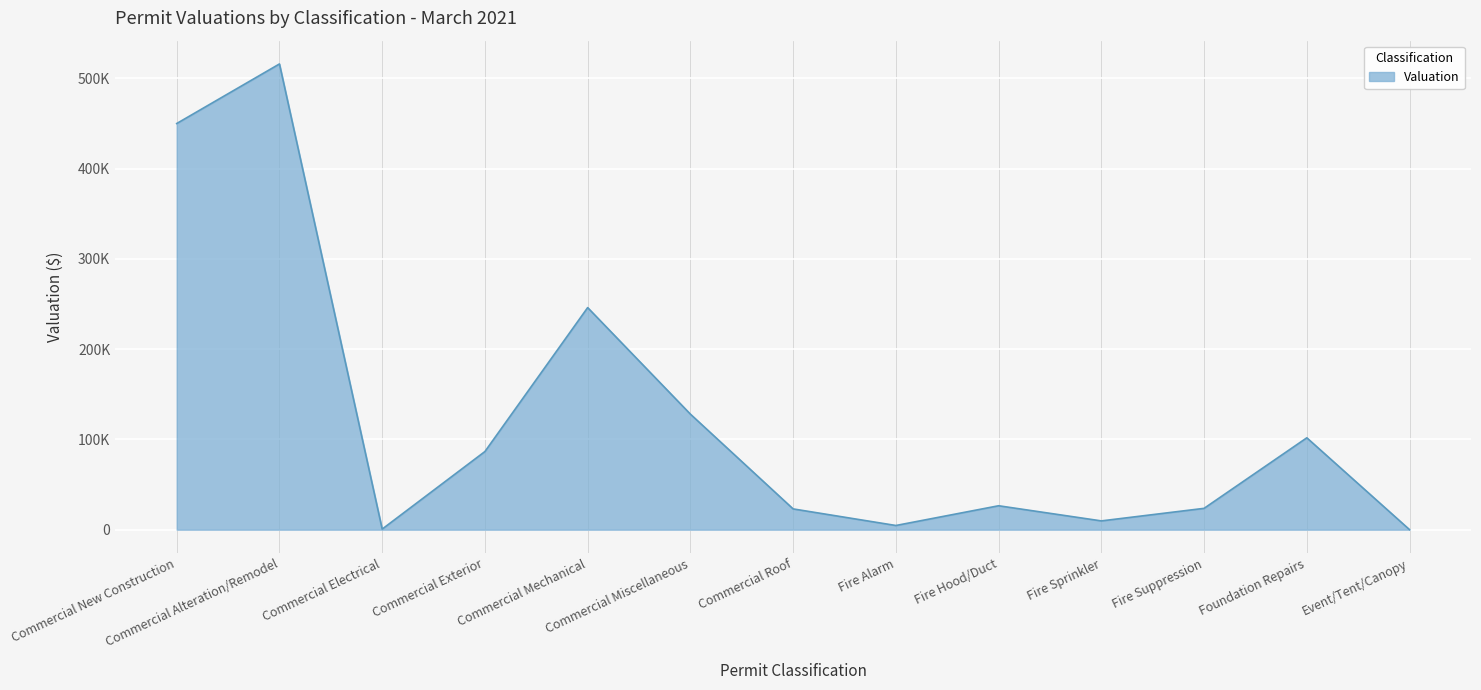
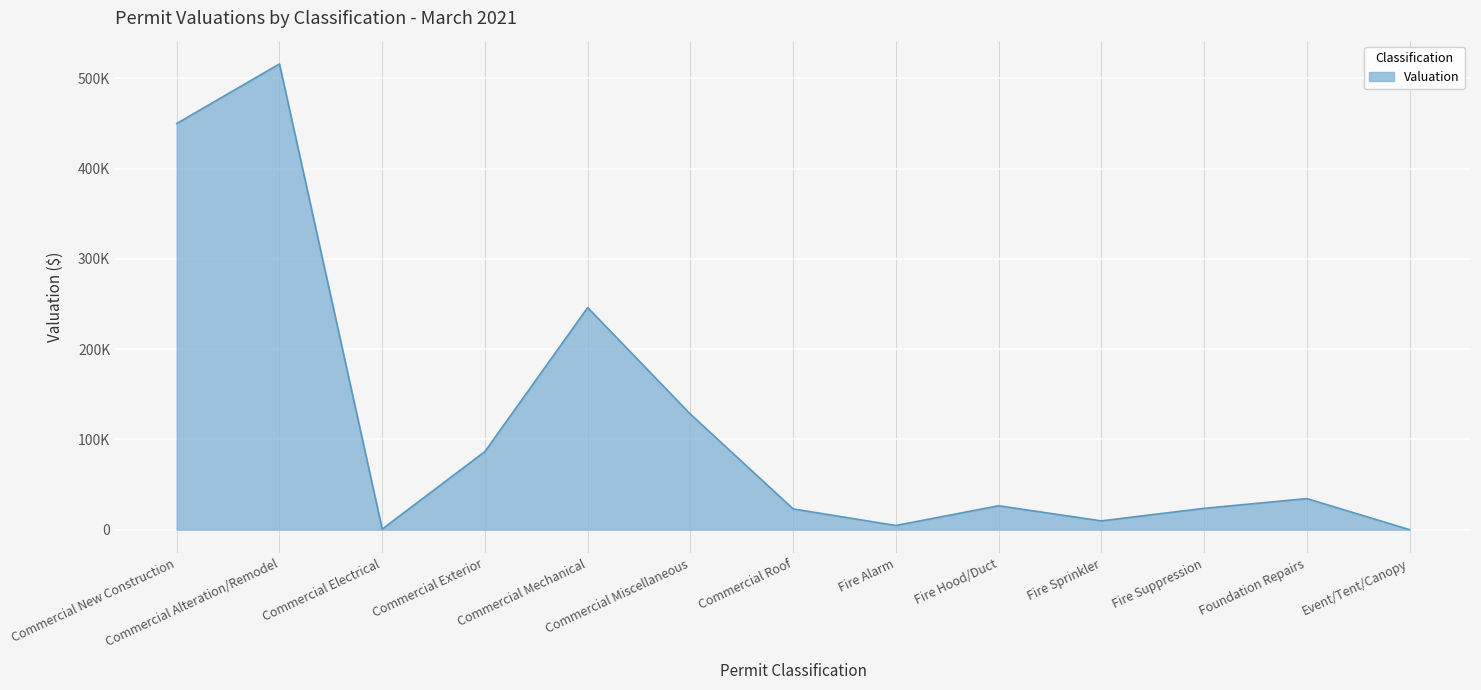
Foundation Repairs: 100000 -> 30000
